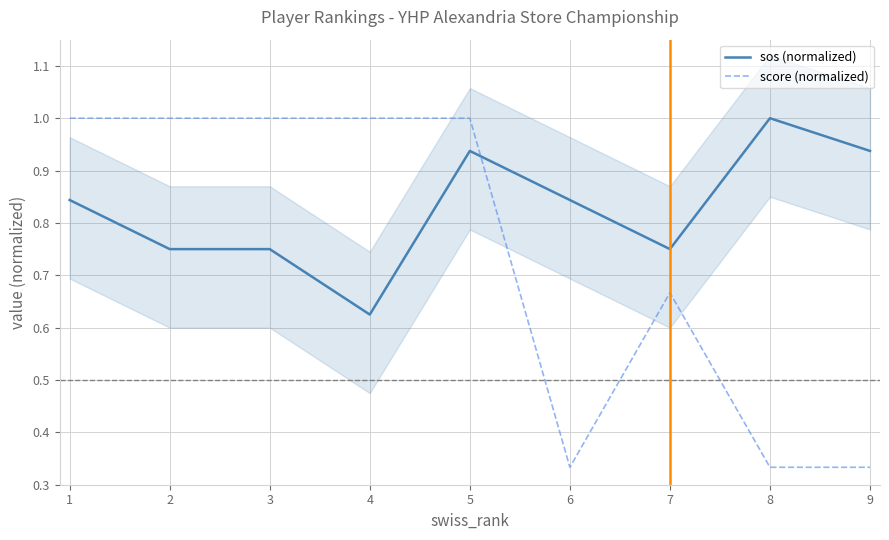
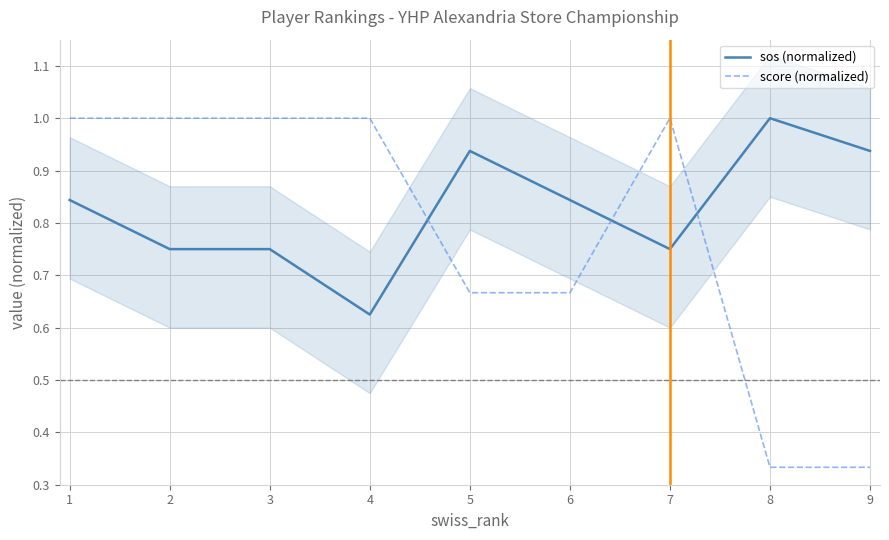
score (normalized), 5: 1.00 -> 0.67
score (normalized), 6: 0.33 -> 0.67
score (normalized), 7: 0.67 -> 1.00
